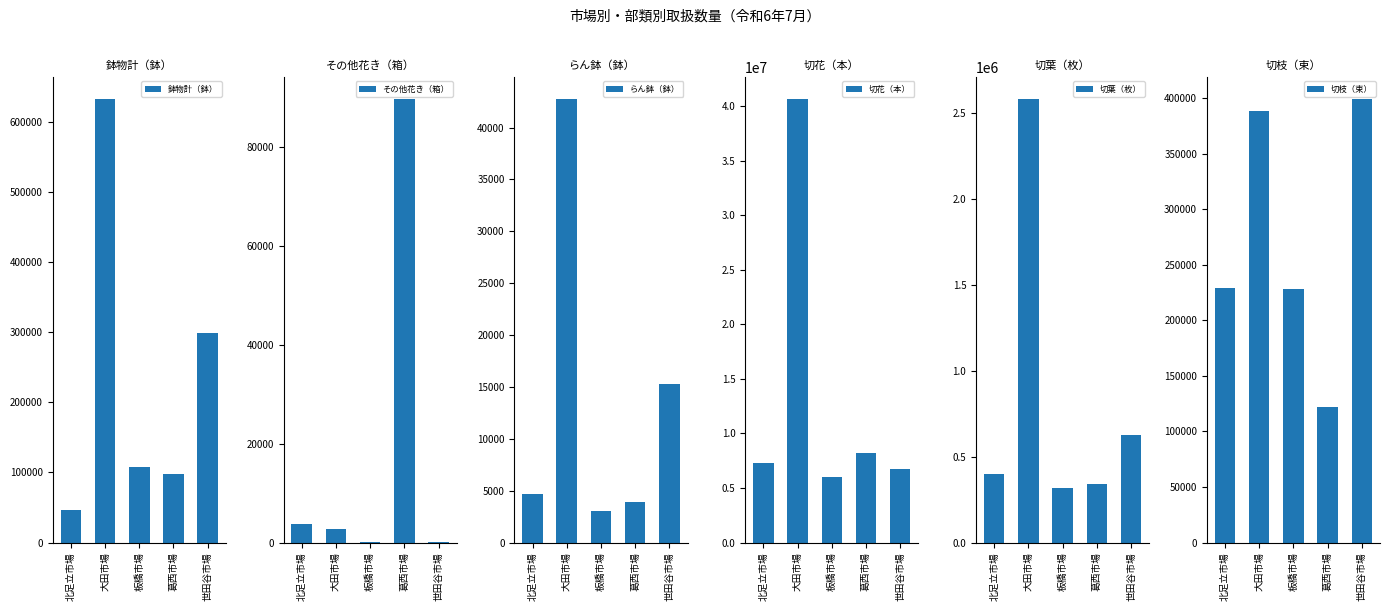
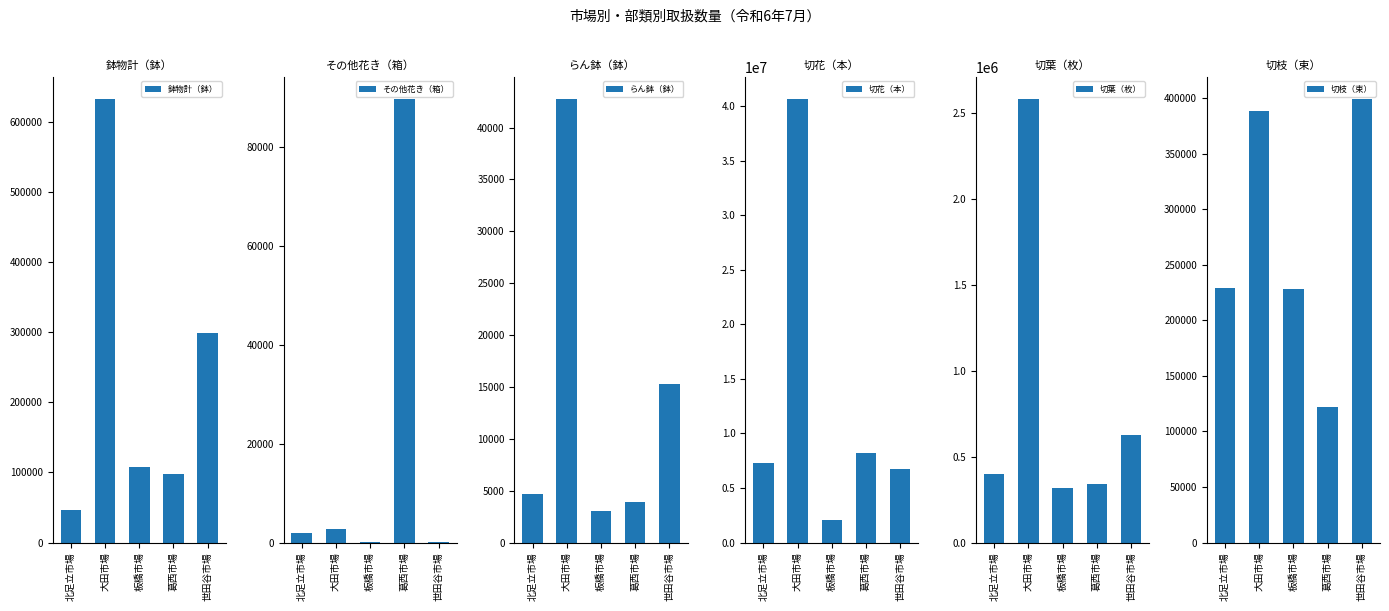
その他花き（箱）, 北足立市場: 4000 -> 2000
切花（本）, 板橋市場: 6000000 -> 2100000
